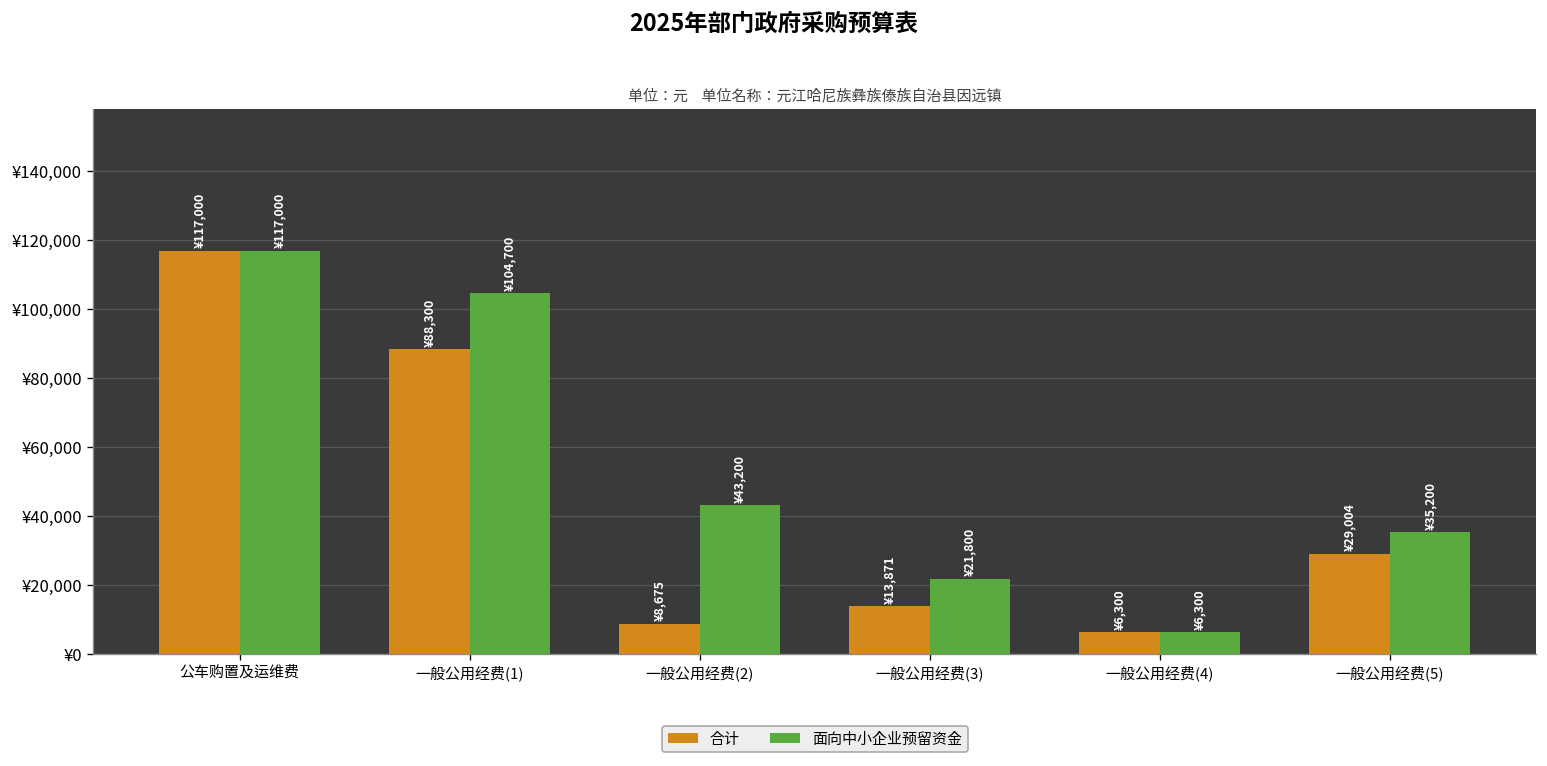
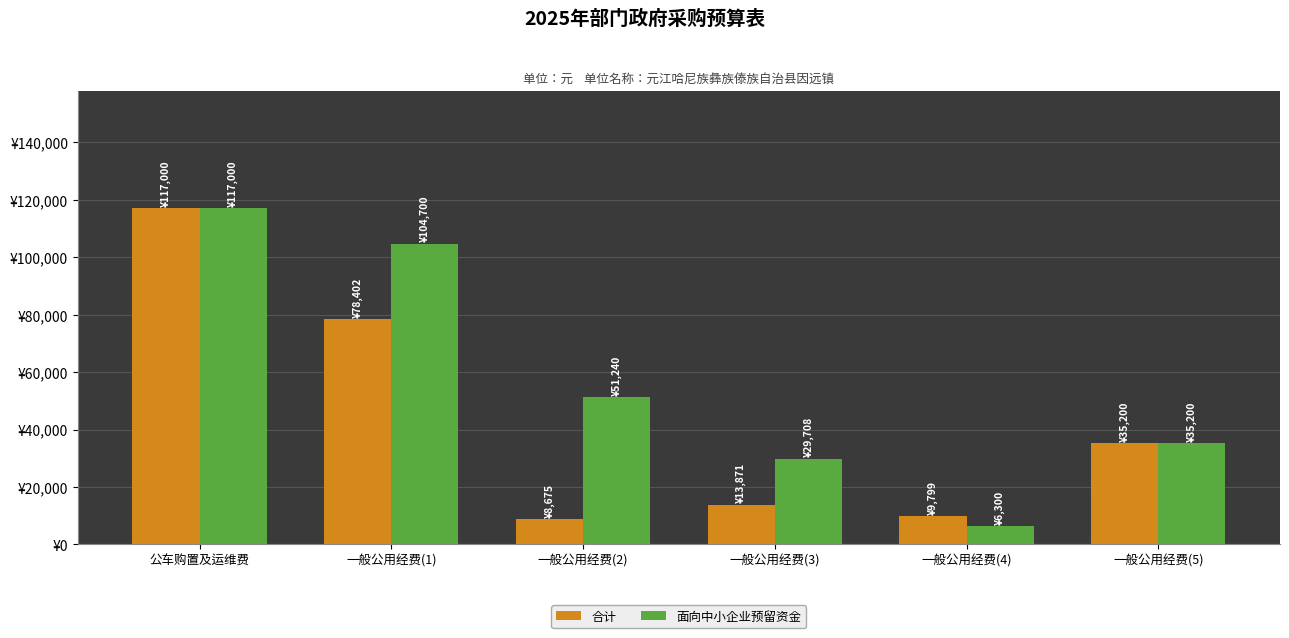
合计, 一般公用经费(1): ¥88,300 -> ¥78,402
面向中小企业预留资金, 一般公用经费(2): ¥43,200 -> ¥51,240
面向中小企业预留资金, 一般公用经费(3): ¥21,800 -> ¥29,708
合计, 一般公用经费(4): ¥6,300 -> ¥9,799
合计, 一般公用经费(5): ¥29,004 -> ¥35,200
